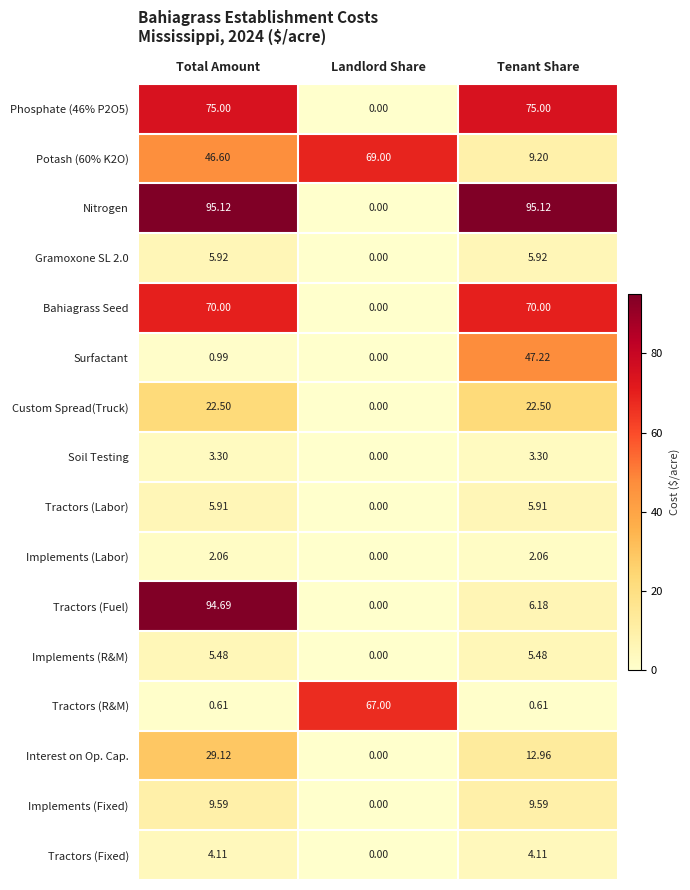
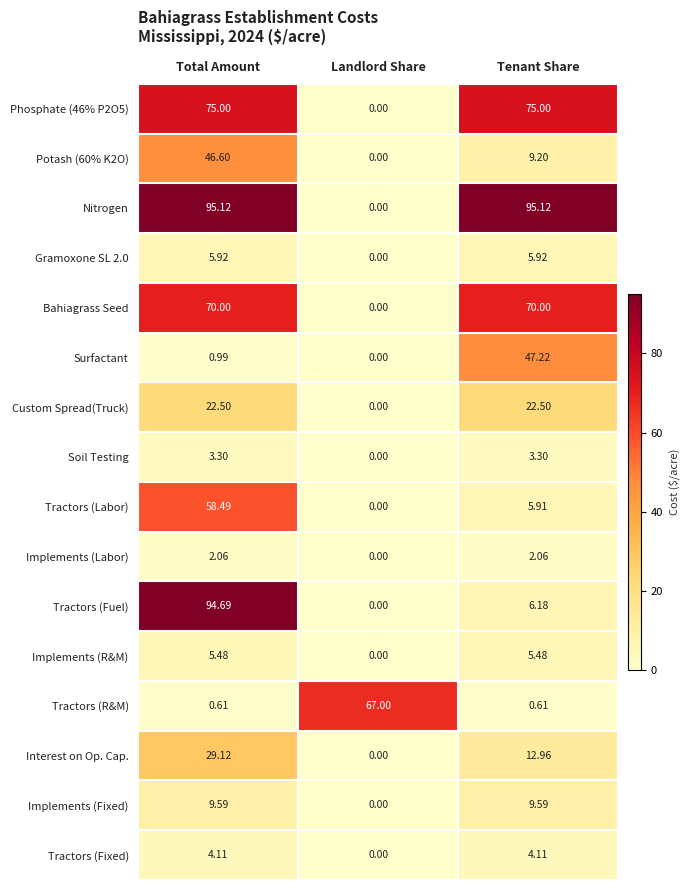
Potash (60% K2O), Landlord Share: 69.00 -> 0.00
Tractors (Labor), Total Amount: 5.91 -> 58.49
